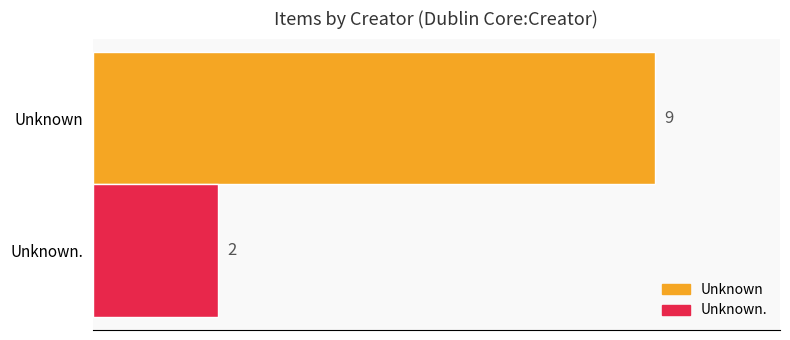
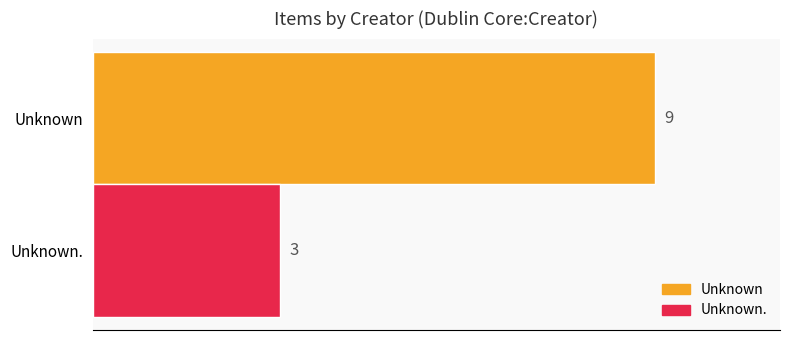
Unknown.: 2 -> 3
